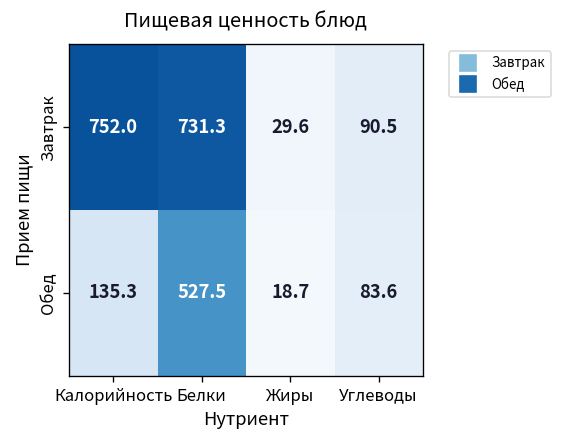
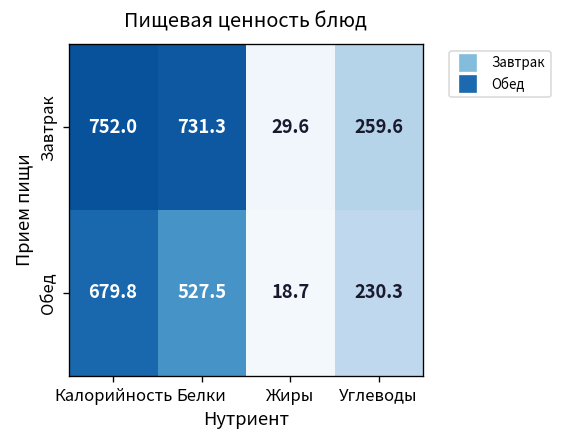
Завтрак, Углеводы: 90.5 -> 259.6
Обед, Калорийность: 135.3 -> 679.8
Обед, Углеводы: 83.6 -> 230.3
